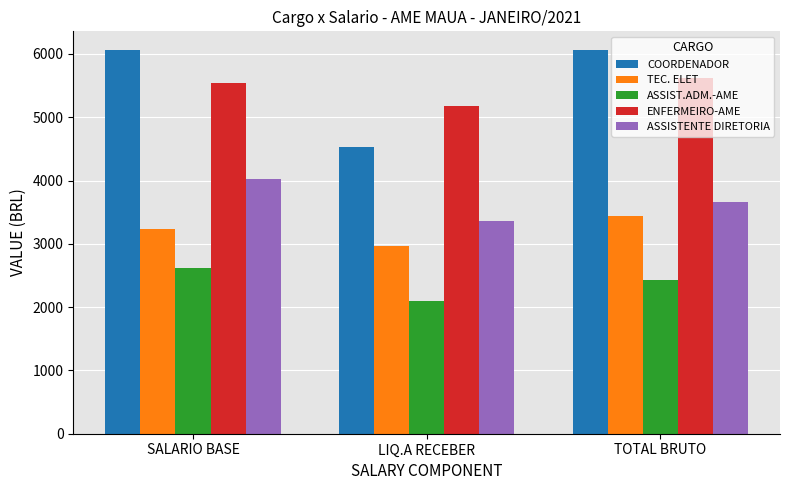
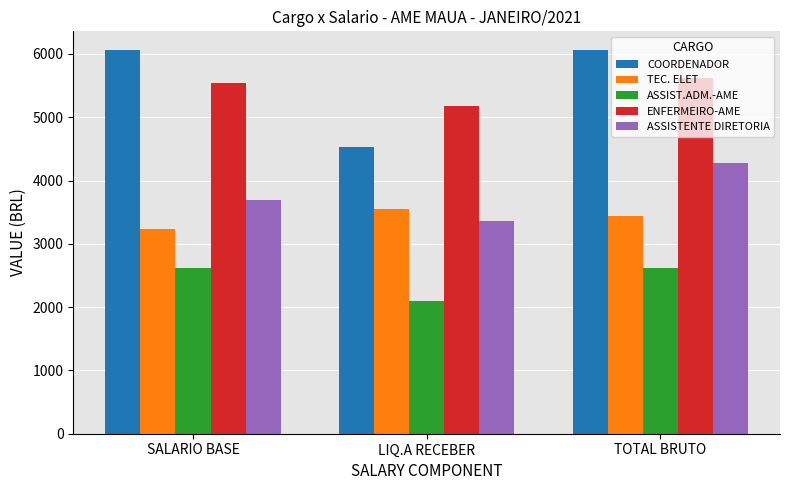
ASSISTENTE DIRETORIA, SALARIO BASE: 4000 -> 3700
TEC. ELET, LIQ.A RECEBER: 3000 -> 3600
ASSIST.ADM.-AME, TOTAL BRUTO: 2400 -> 2600
ASSISTENTE DIRETORIA, TOTAL BRUTO: 3700 -> 4300
